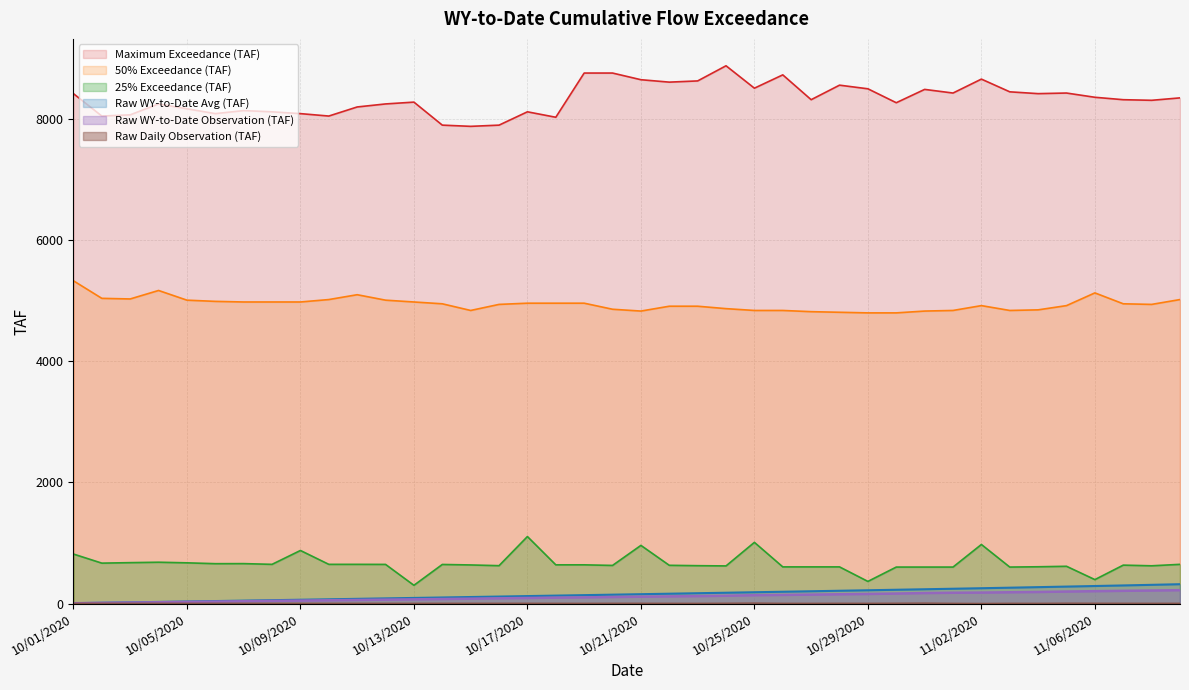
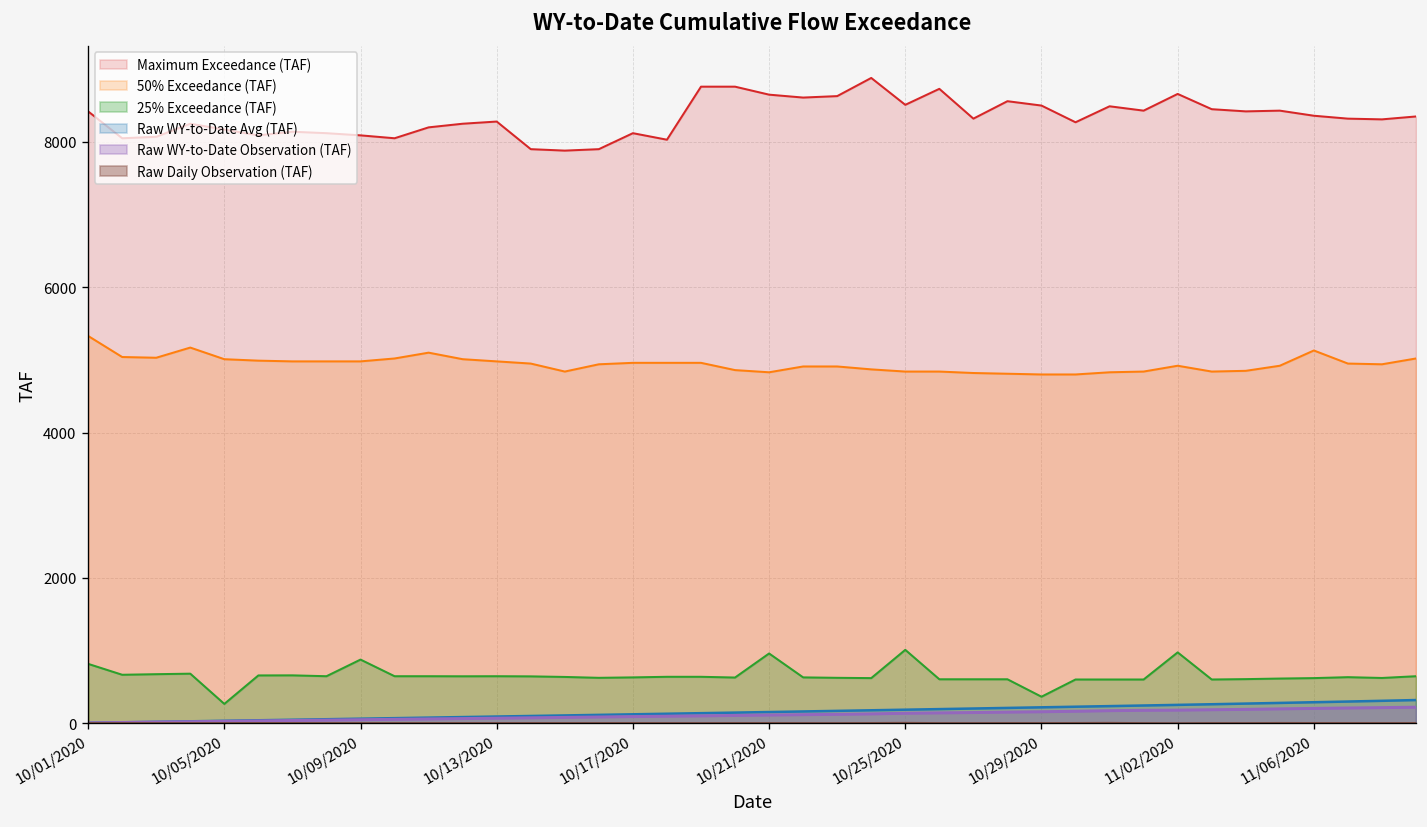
25% Exceedance (TAF), 10/05/2020: 700 -> 300
25% Exceedance (TAF), 10/13/2020: 300 -> 600
25% Exceedance (TAF), 10/17/2020: 1100 -> 600
25% Exceedance (TAF), 11/06/2020: 400 -> 600
